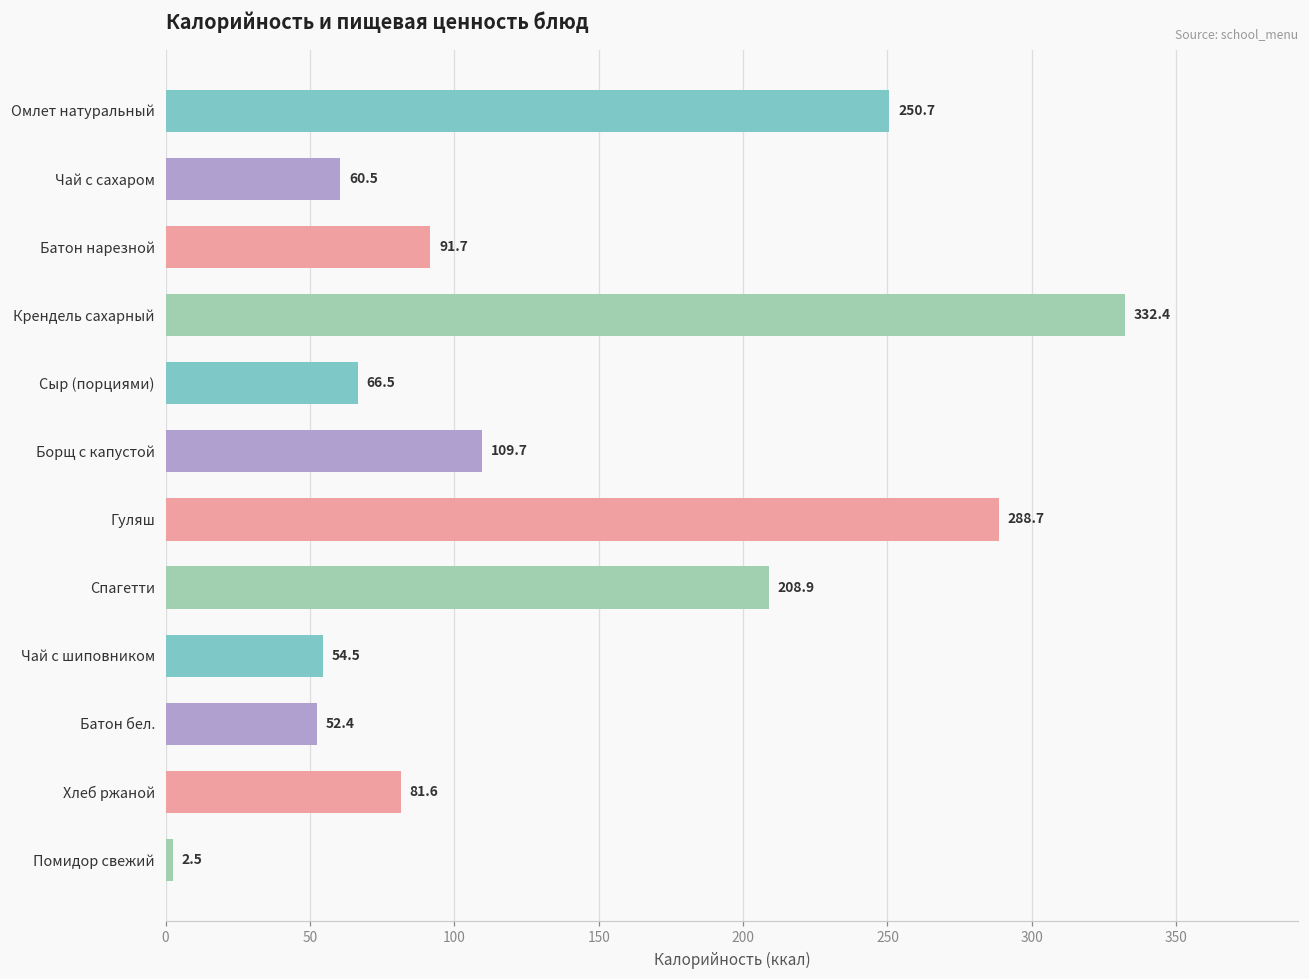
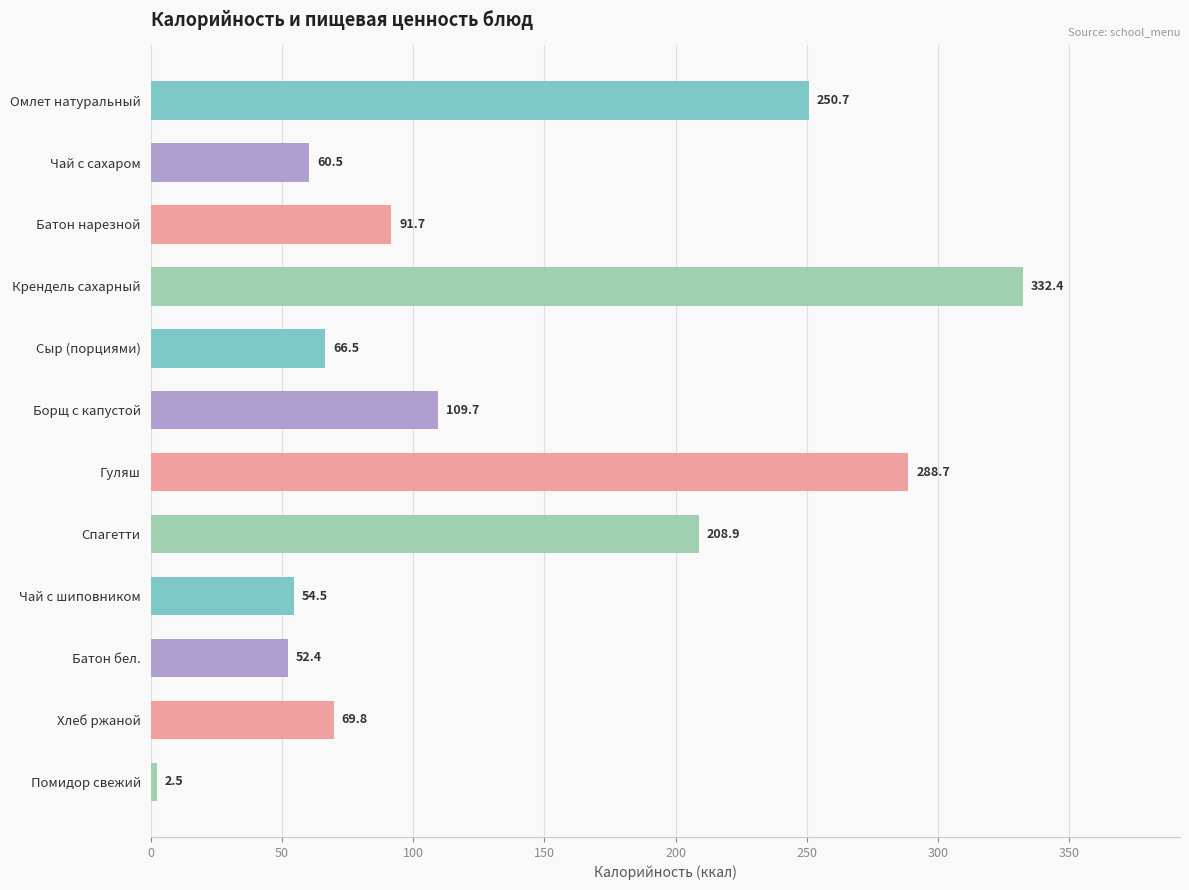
Хлеб ржаной: 81.6 -> 69.8
